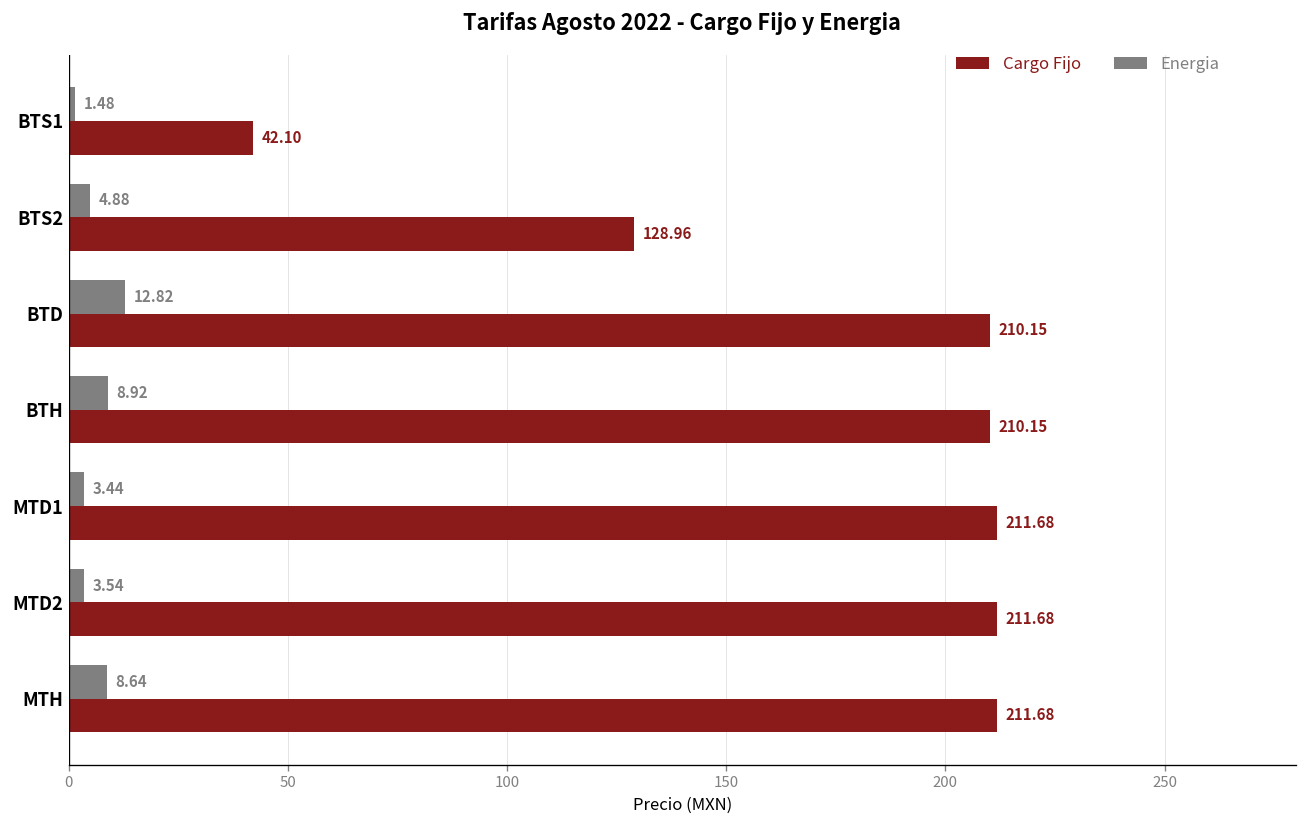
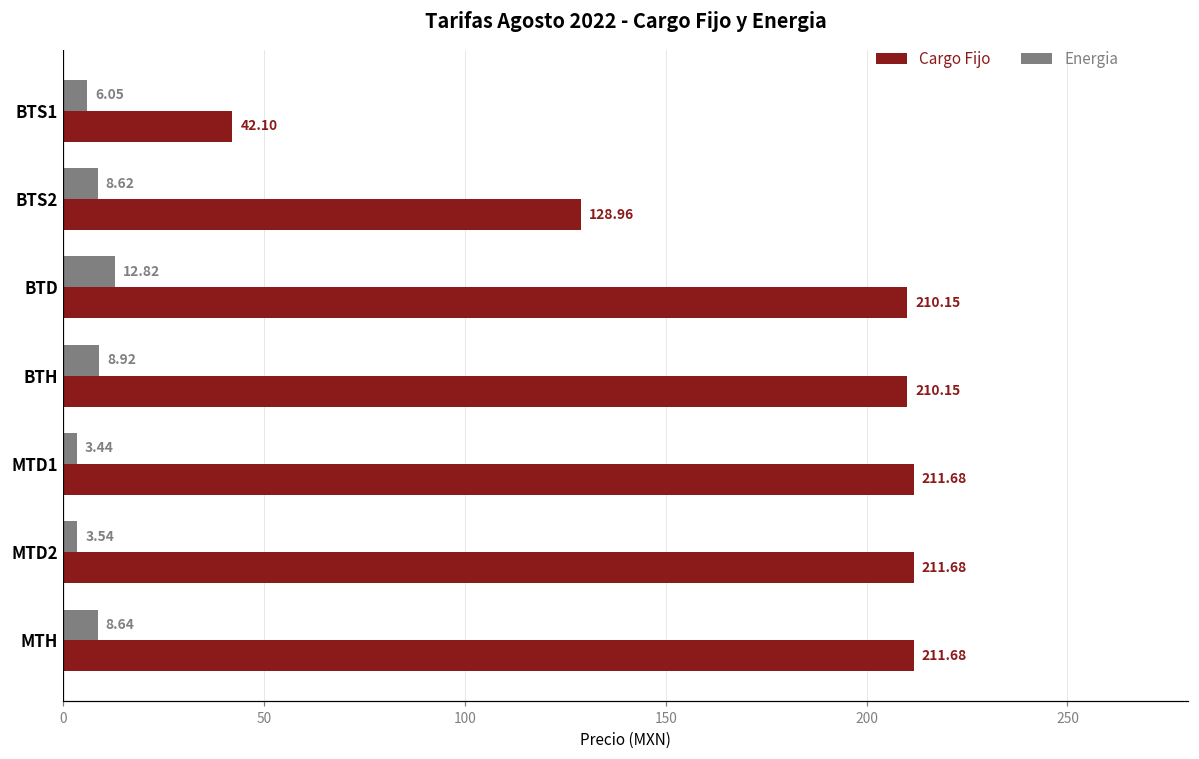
Energia, BTS1: 1.48 -> 6.05
Energia, BTS2: 4.88 -> 8.62
